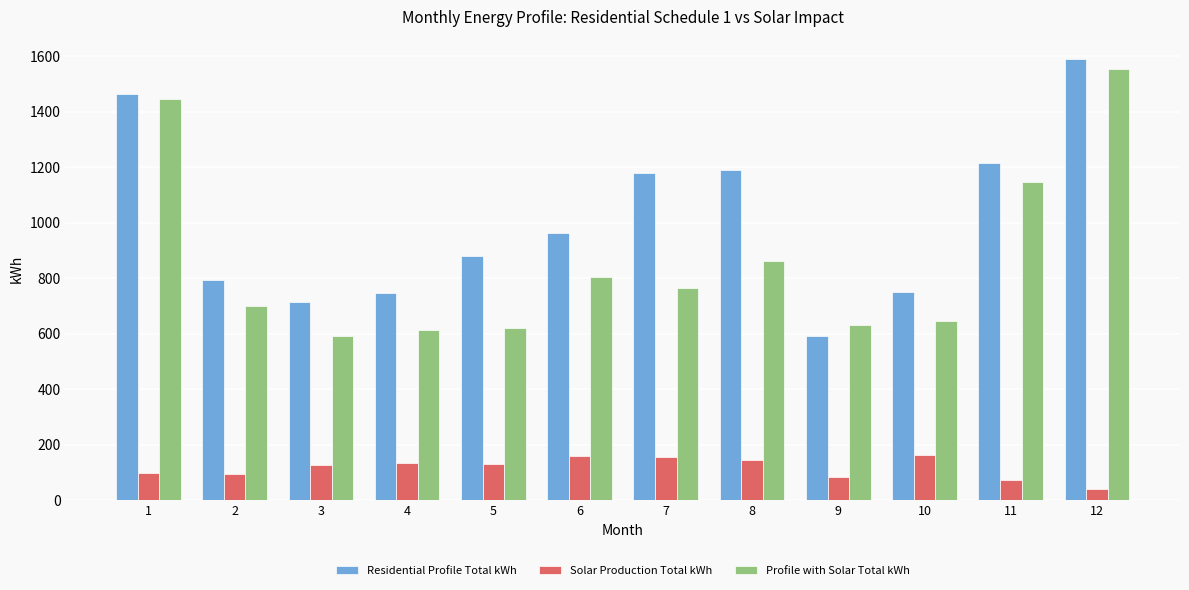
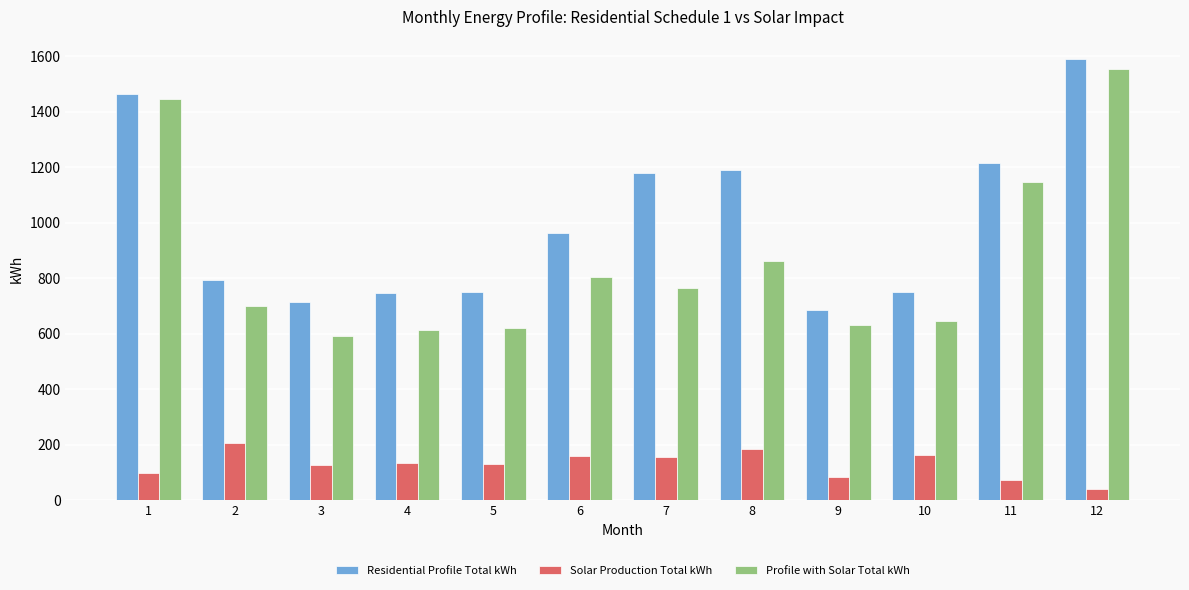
Solar Production Total kWh, 2: 90 -> 200
Residential Profile Total kWh, 5: 880 -> 750
Solar Production Total kWh, 8: 150 -> 180
Residential Profile Total kWh, 9: 590 -> 690
